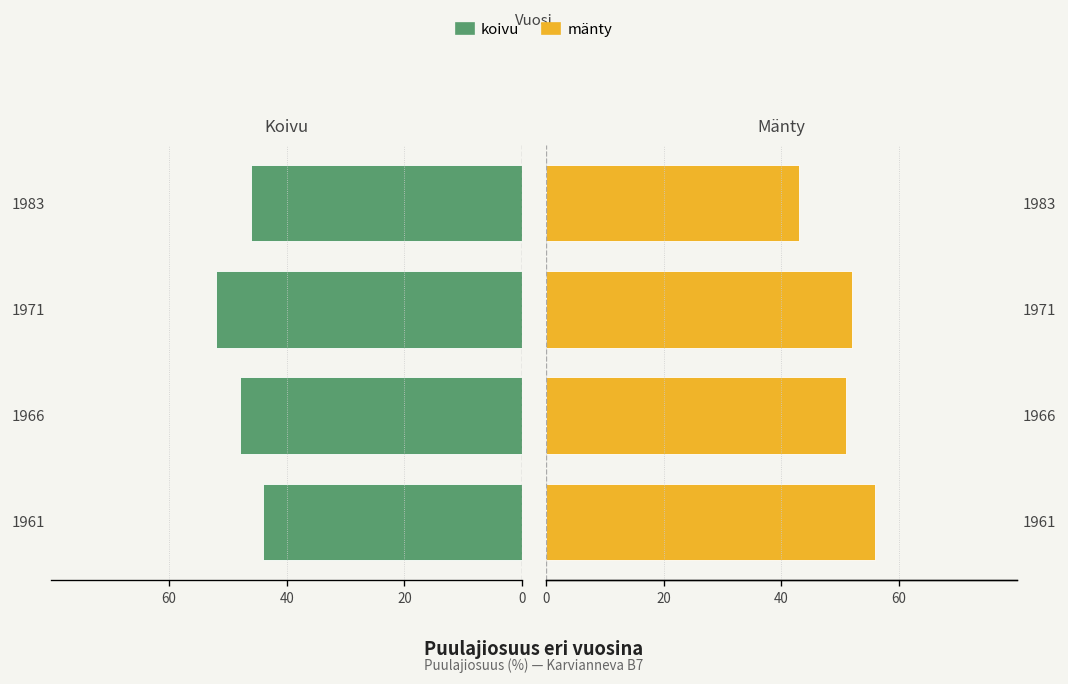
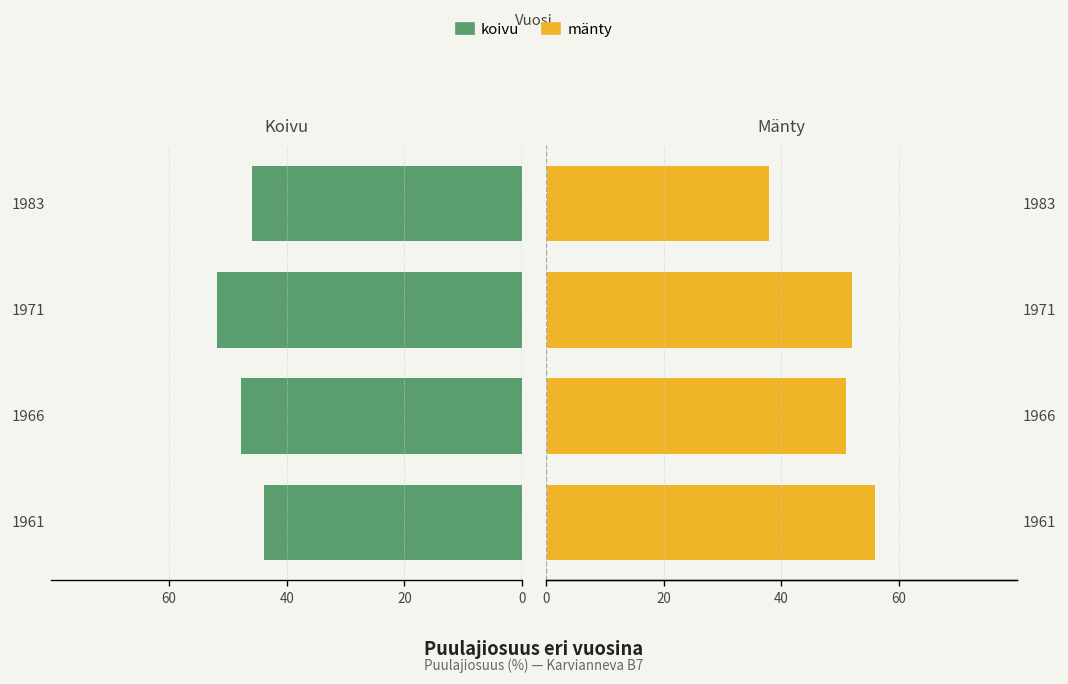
Mänty, 1983: 43 -> 38
